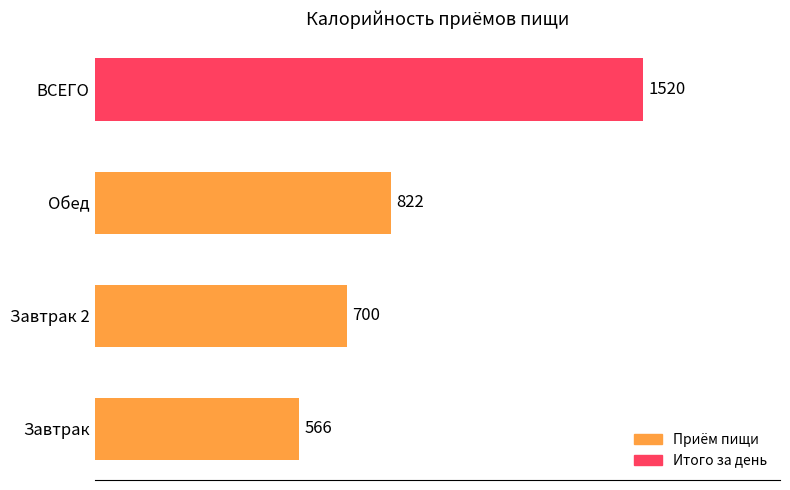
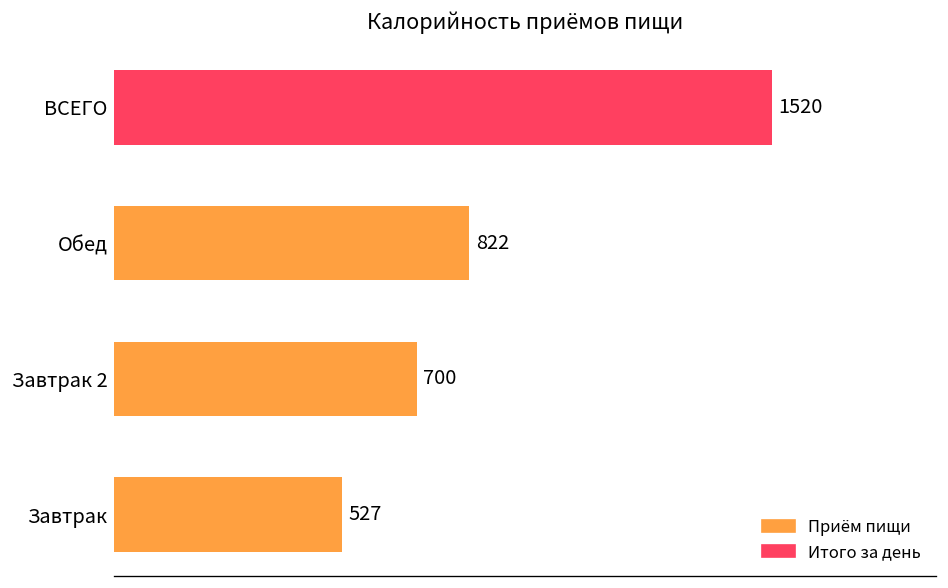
Завтрак: 566 -> 527
